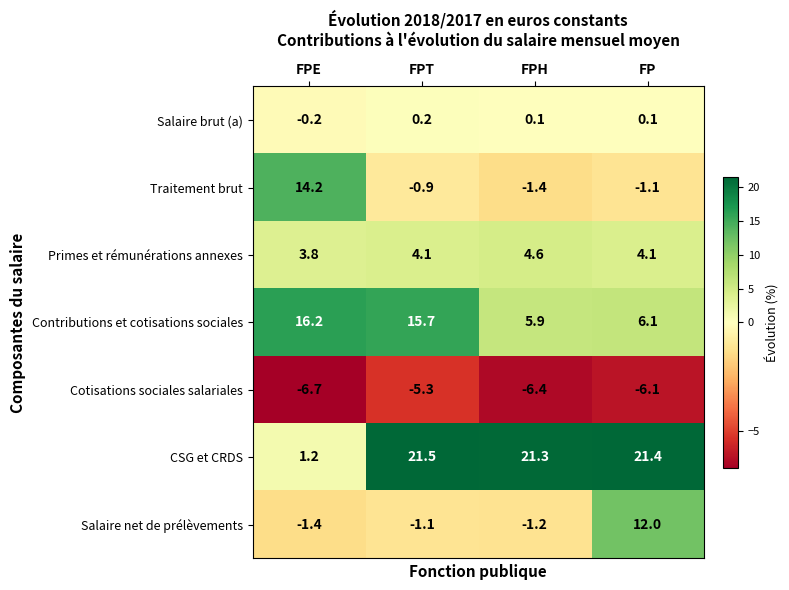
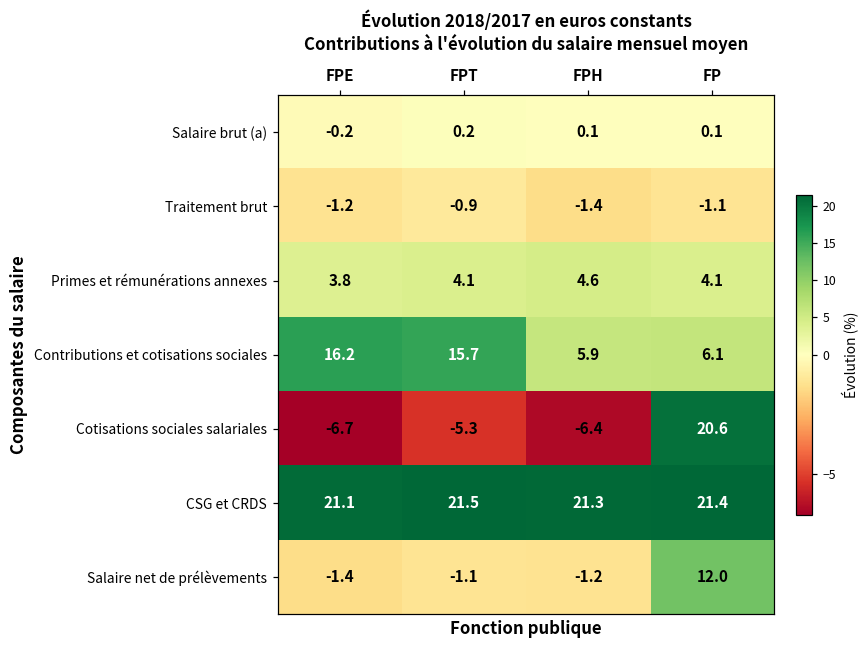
Traitement brut, FPE: 14.2 -> -1.2
Cotisations sociales salariales, FP: -6.1 -> 20.6
CSG et CRDS, FPE: 1.2 -> 21.1
